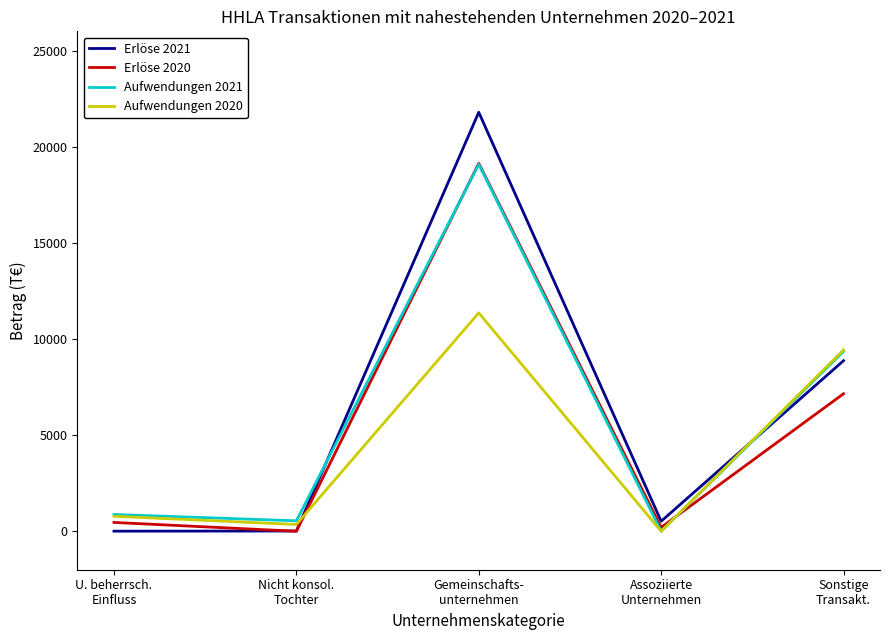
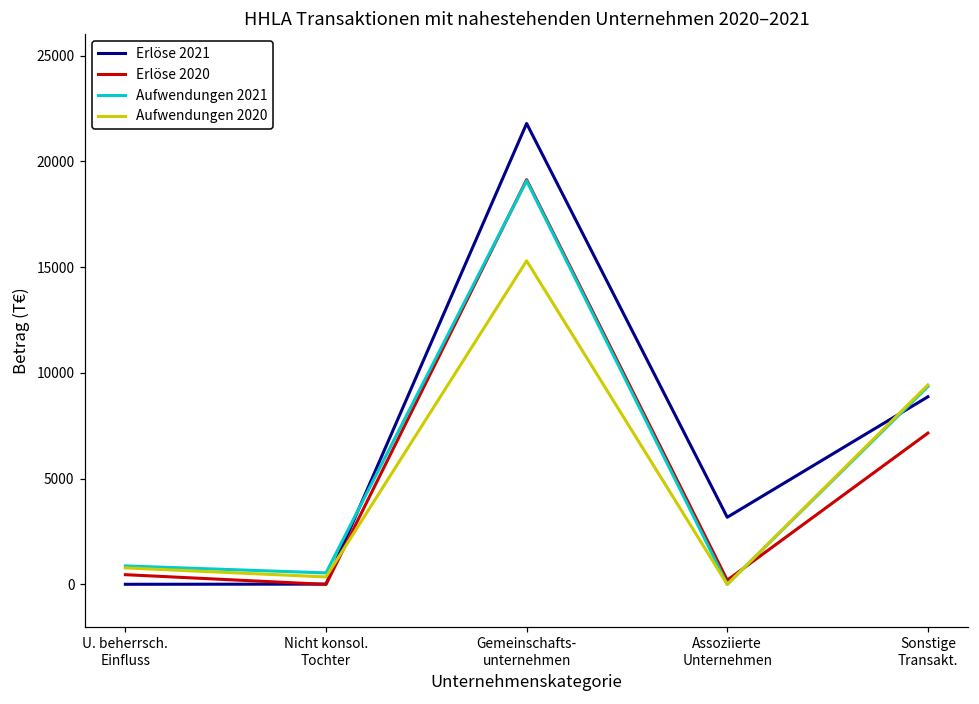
Aufwendungen 2020, Gemeinschafts- unternehmen: 11400 -> 15300
Erlöse 2021, Assoziierte Unternehmen: 500 -> 3200
